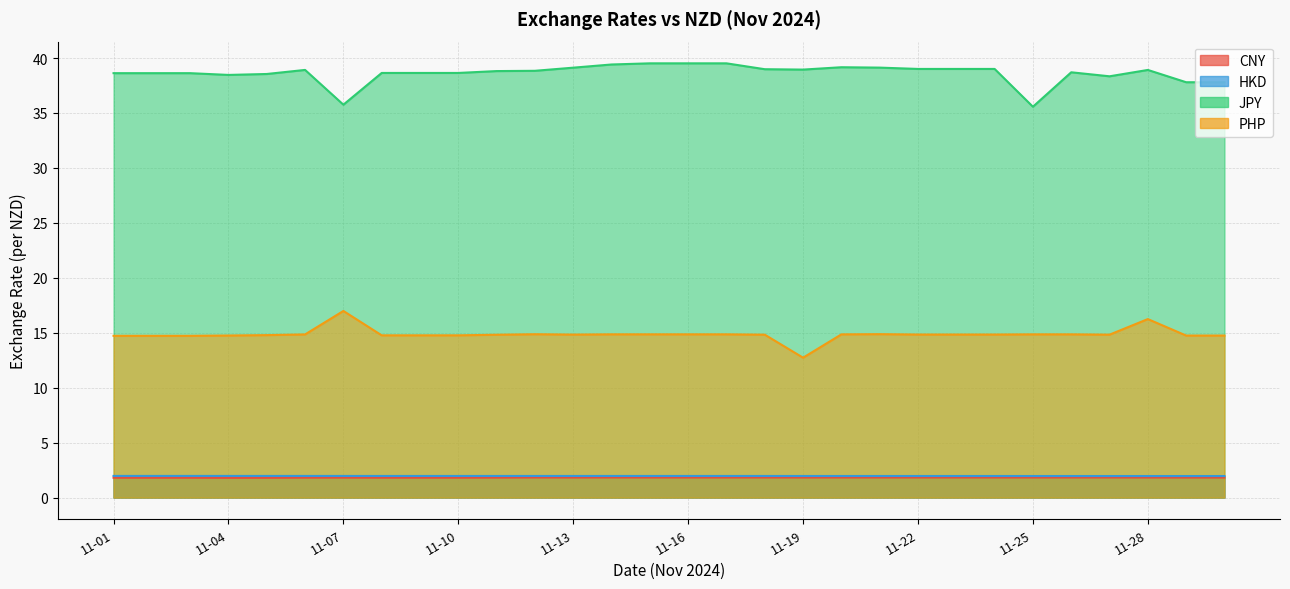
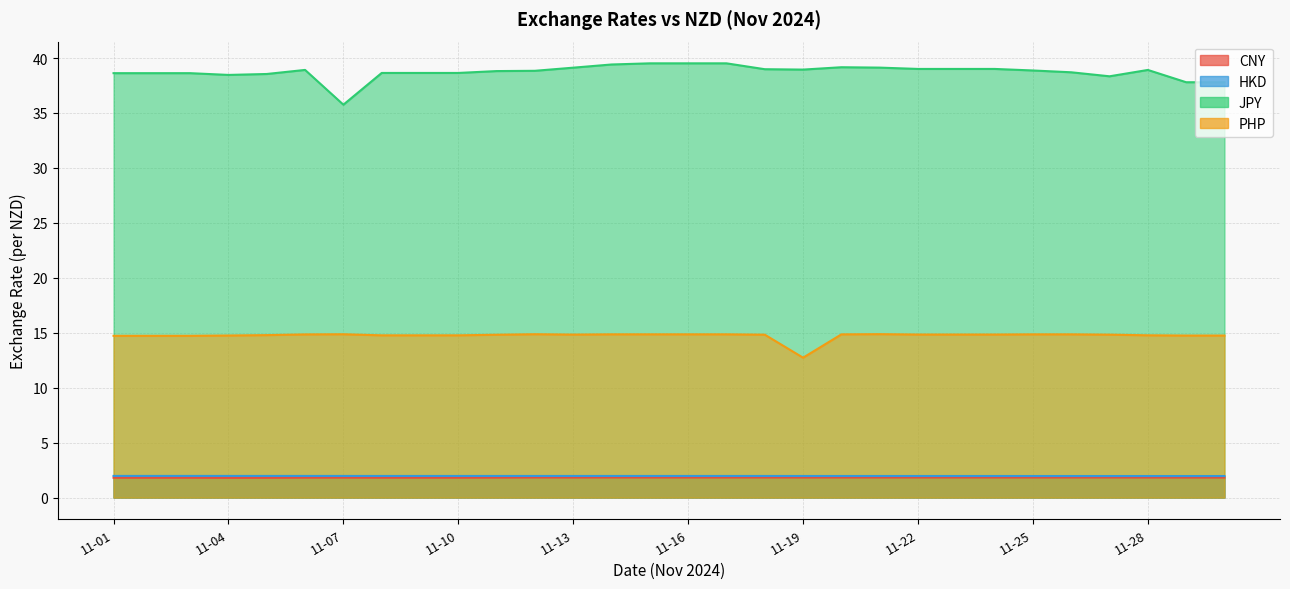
PHP, 11-07: 17.0 -> 14.9
JPY, 11-25: 35.6 -> 38.9
PHP, 11-28: 16.2 -> 14.8
